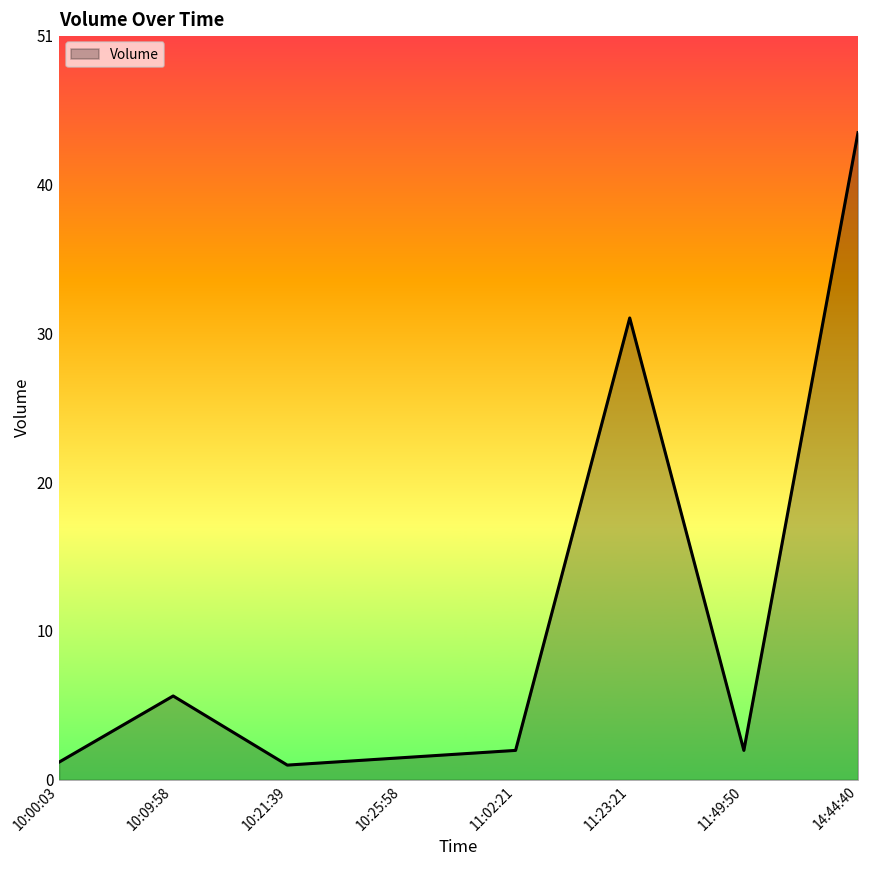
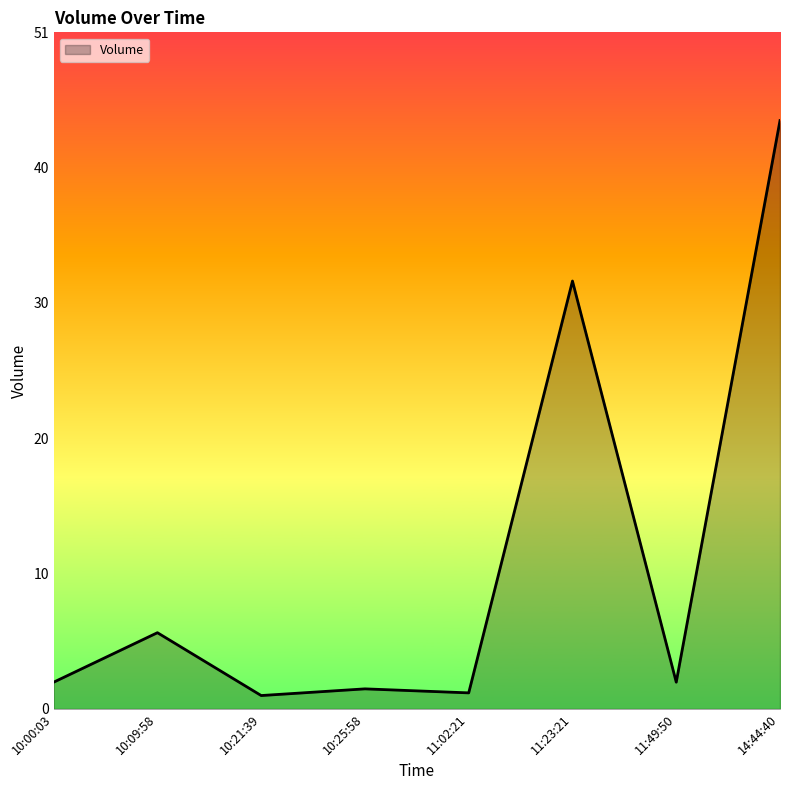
10:00:03: 1.2 -> 2.0
11:02:21: 2.0 -> 1.2
11:23:21: 31.4 -> 32.0
